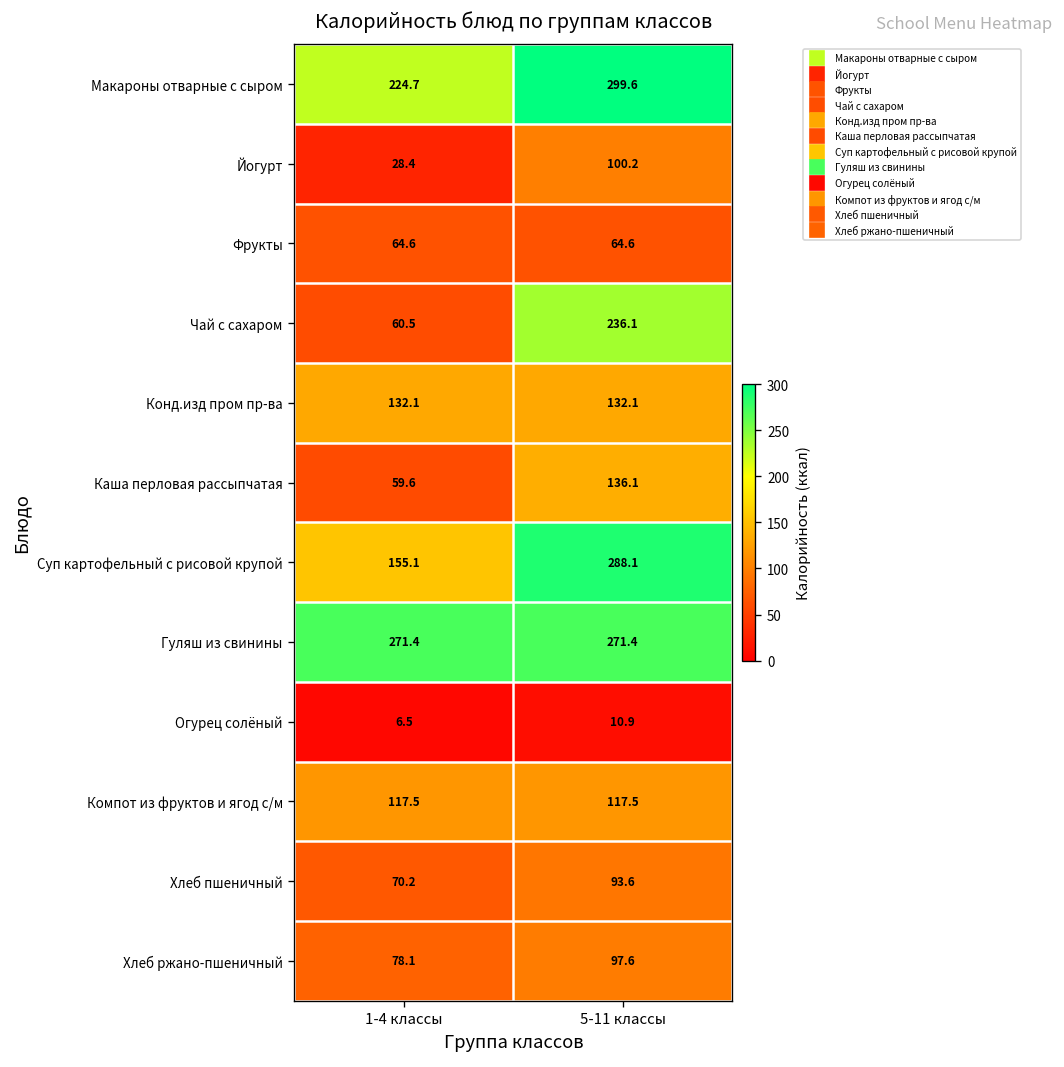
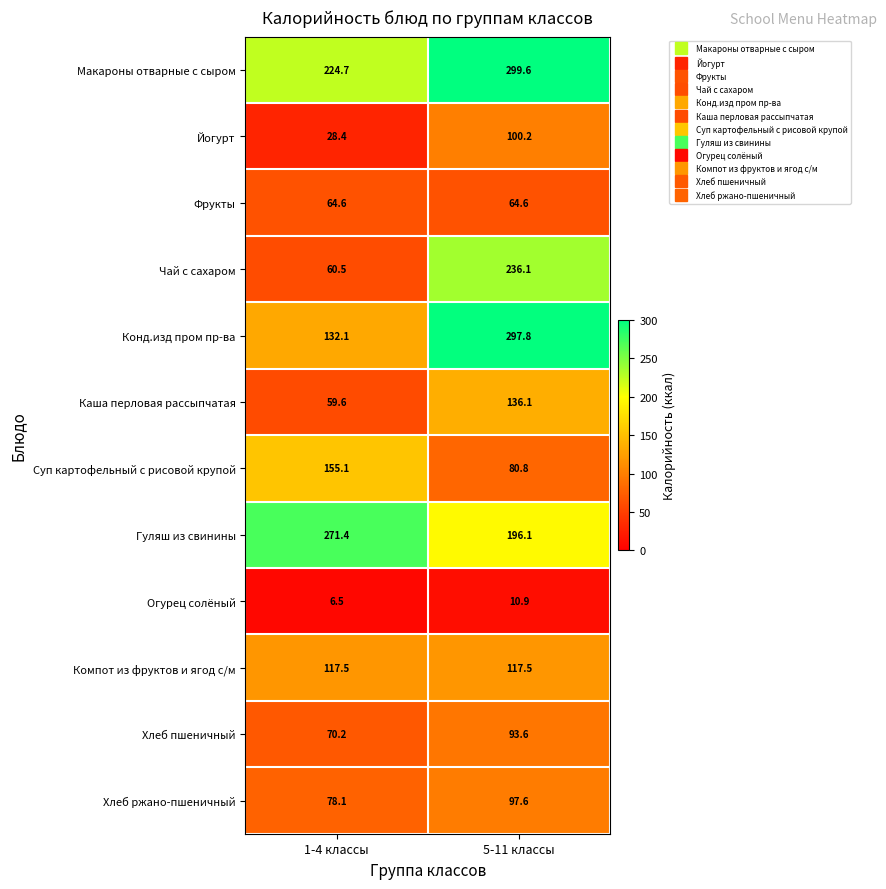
Конд.изд пром пр-ва, 5-11 классы: 132.1 -> 297.8
Суп картофельный с рисовой крупой, 5-11 классы: 288.1 -> 80.8
Гуляш из свинины, 5-11 классы: 271.4 -> 196.1
